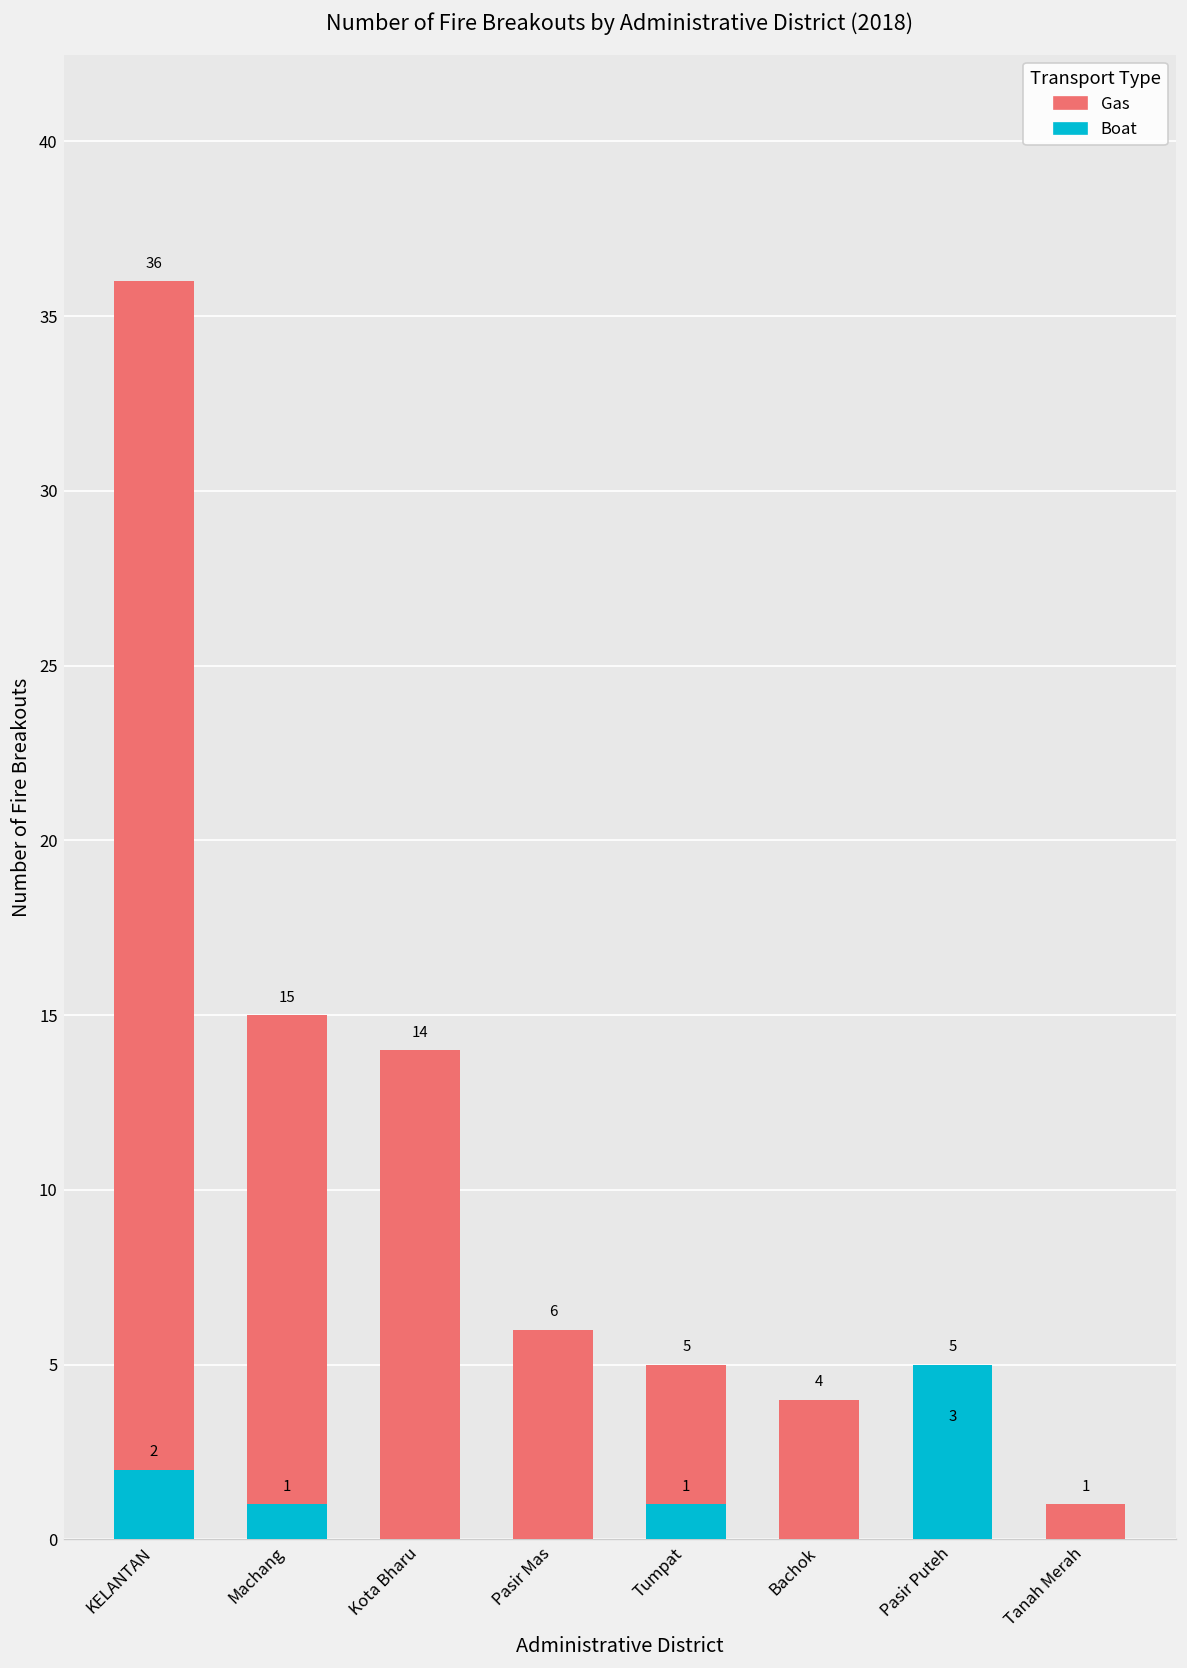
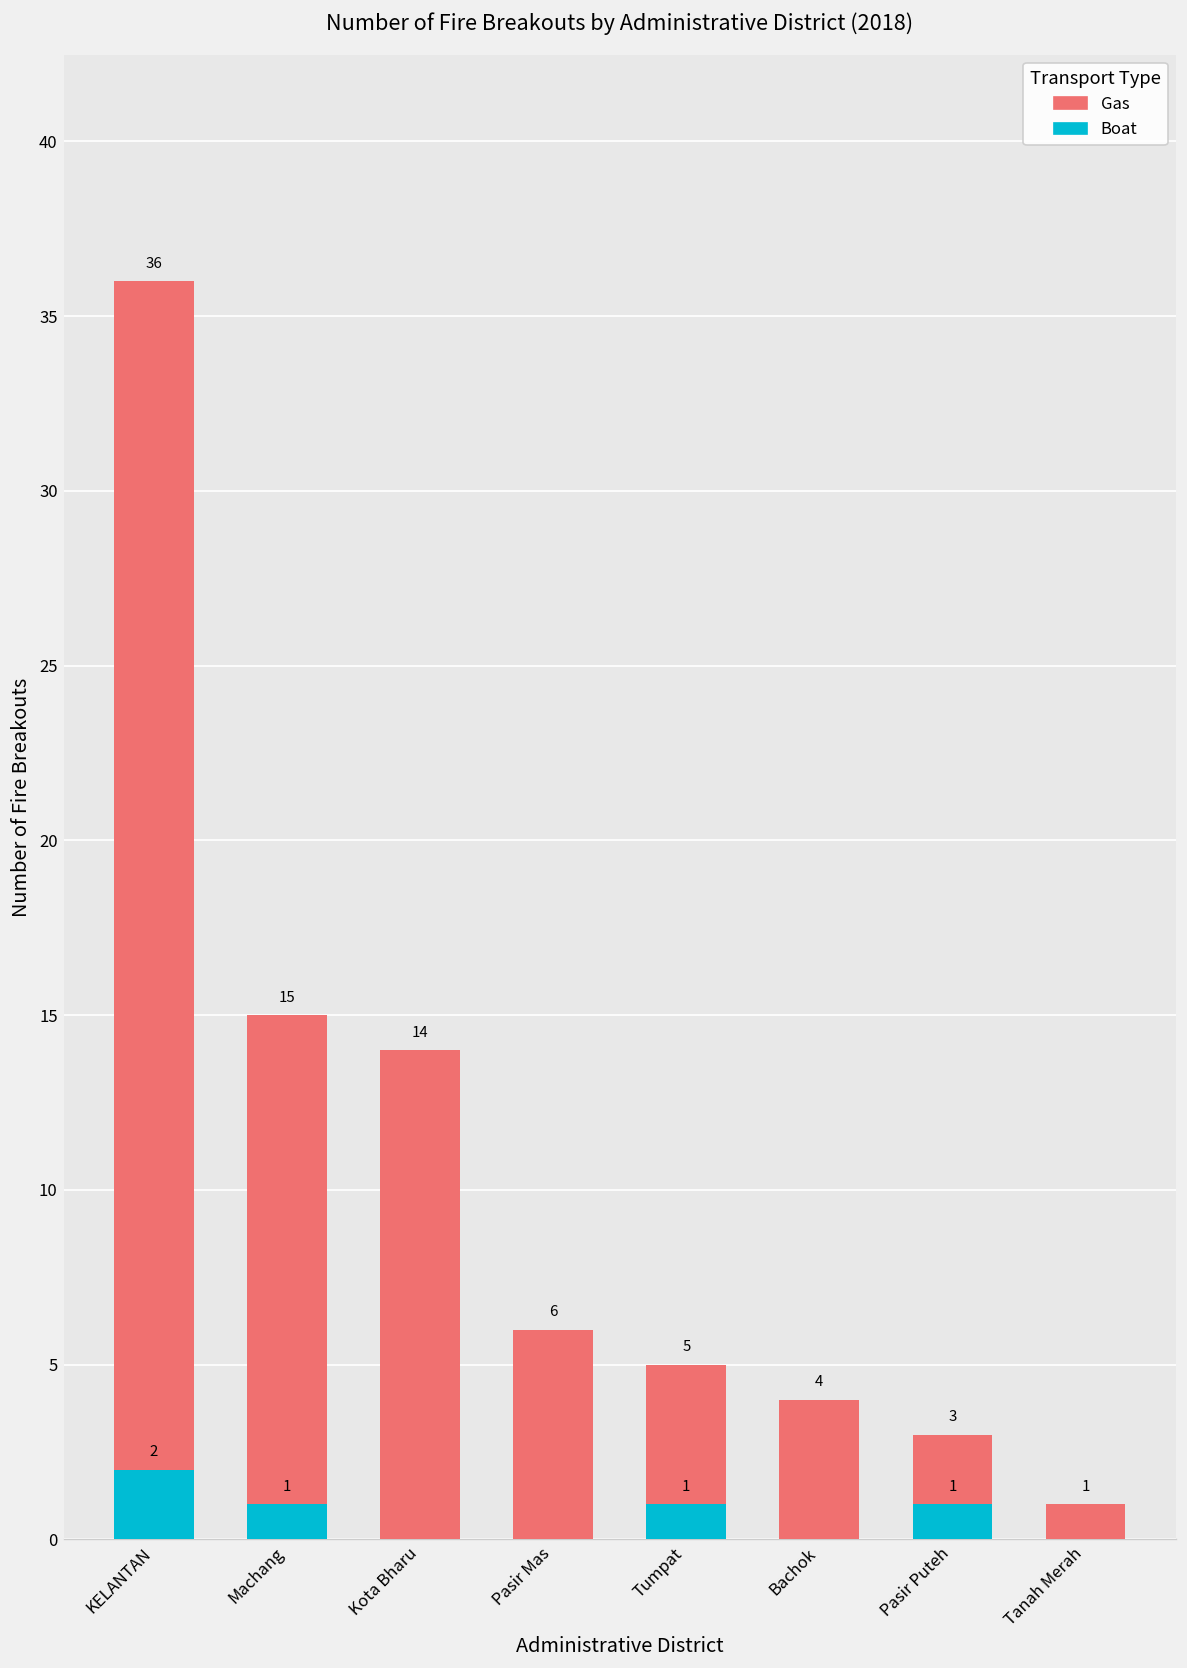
Boat, Pasir Puteh: 5 -> 1
